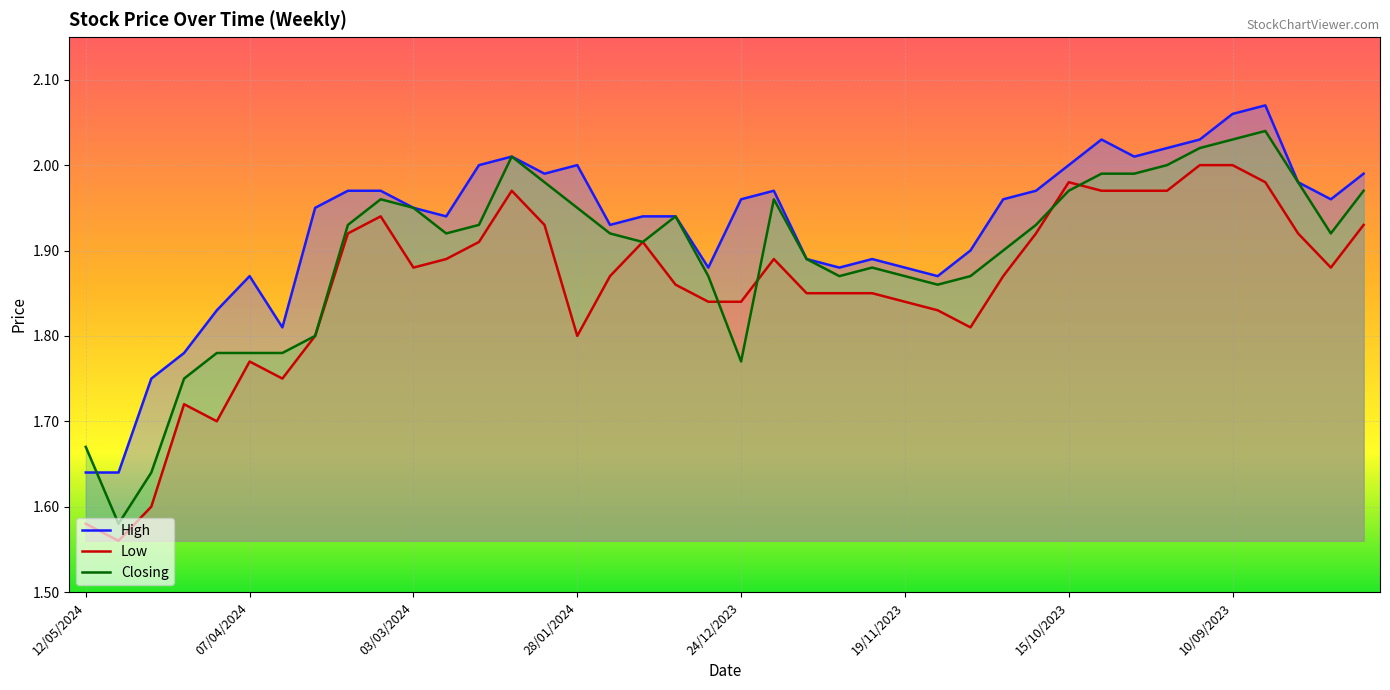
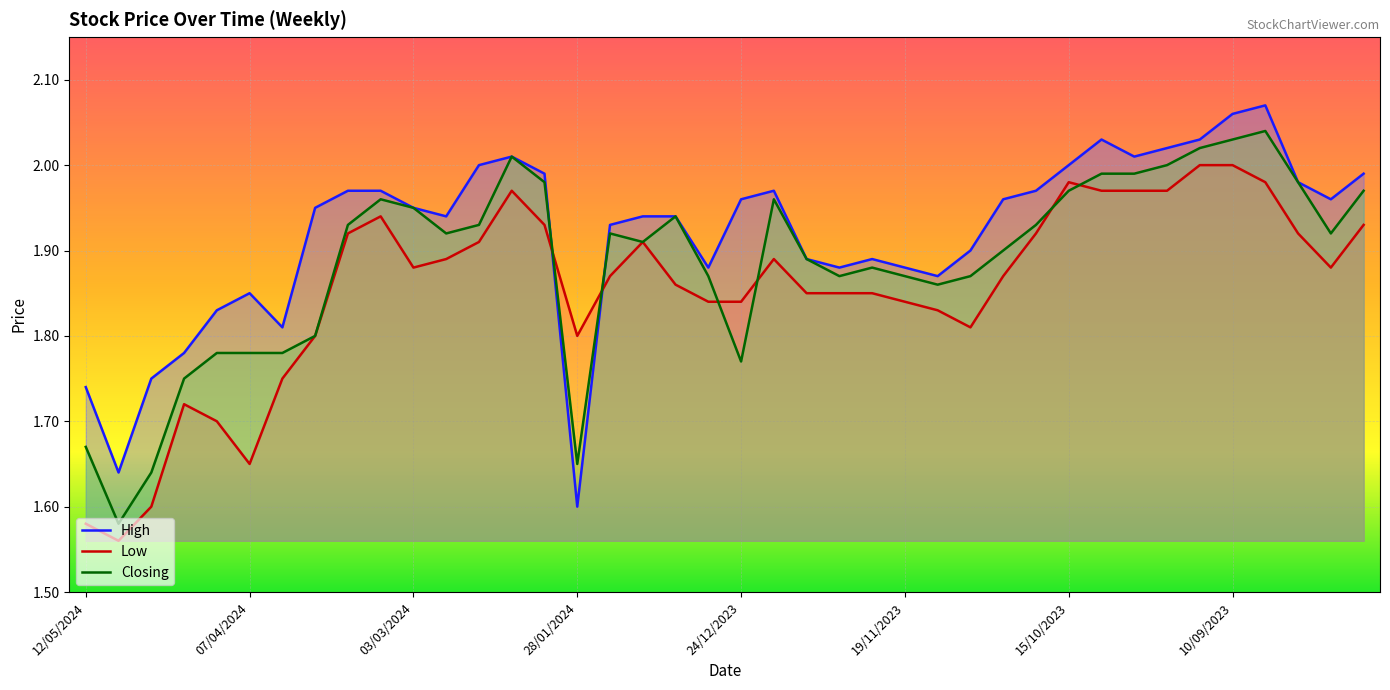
High, 12/05/2024: 1.64 -> 1.74
High, 07/04/2024: 1.87 -> 1.85
Low, 07/04/2024: 1.77 -> 1.65
High, 28/01/2024: 2.0 -> 1.6
Closing, 28/01/2024: 1.95 -> 1.65
